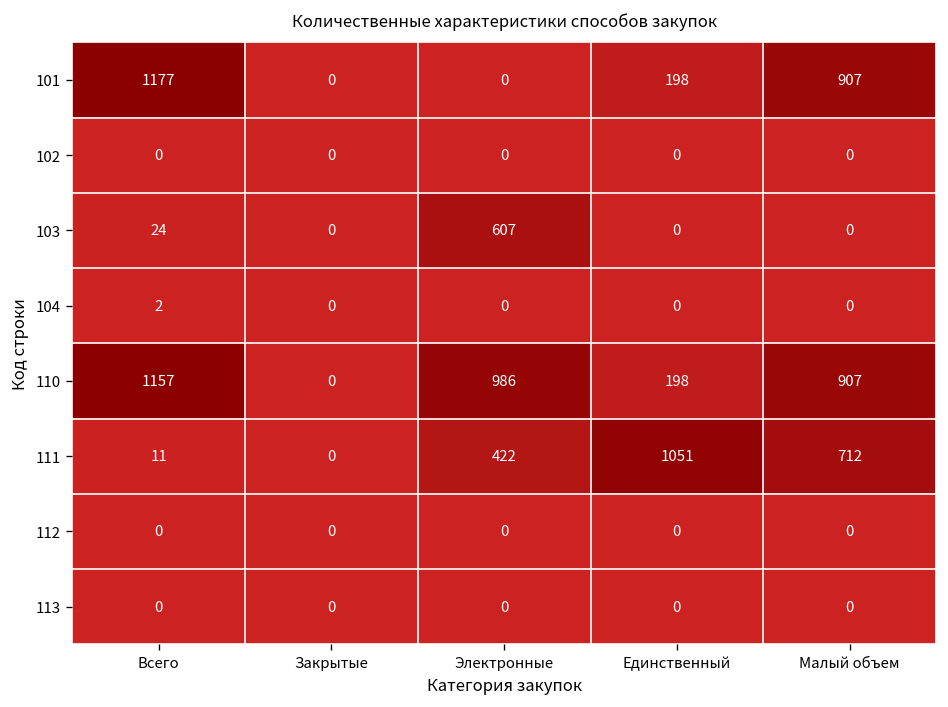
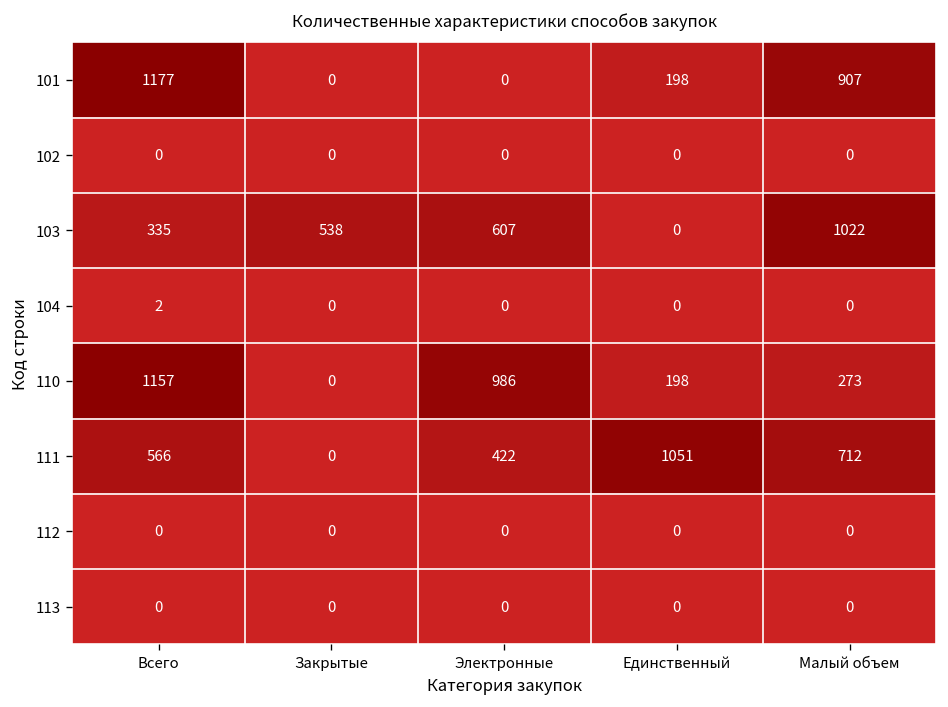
103, Всего: 24 -> 335
103, Закрытые: 0 -> 538
103, Малый объем: 0 -> 1022
110, Малый объем: 907 -> 273
111, Всего: 11 -> 566
